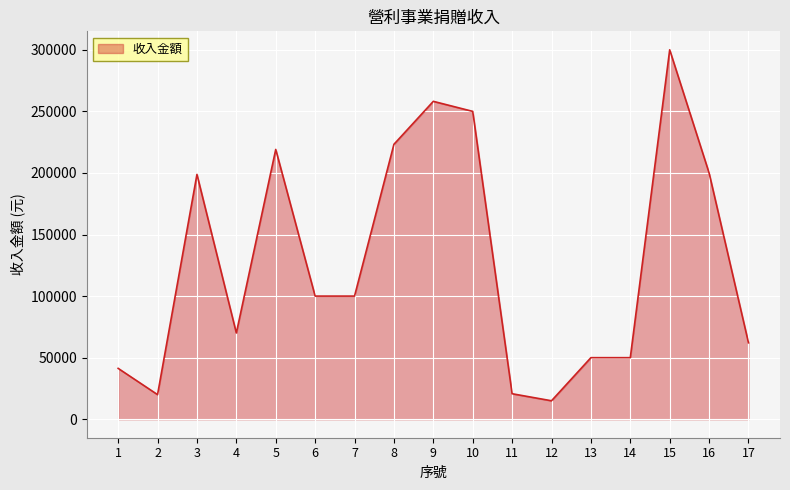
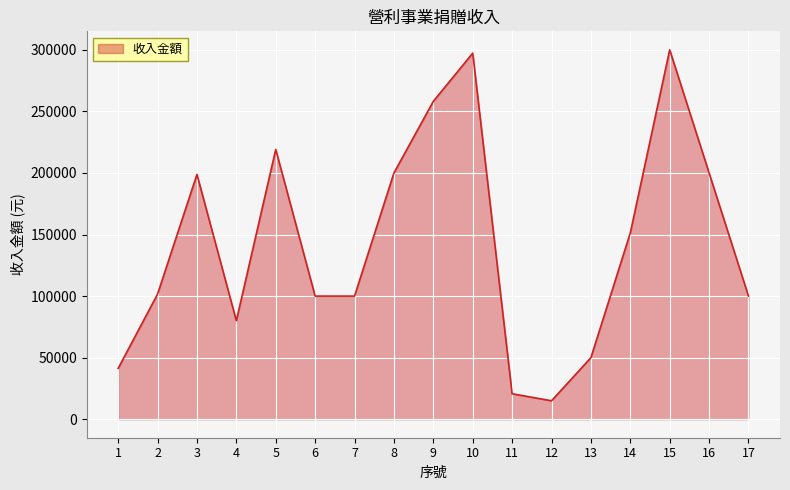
2: 20000 -> 102000
4: 70000 -> 80000
8: 223000 -> 200000
10: 250000 -> 297000
14: 50000 -> 151000
17: 62000 -> 100000
